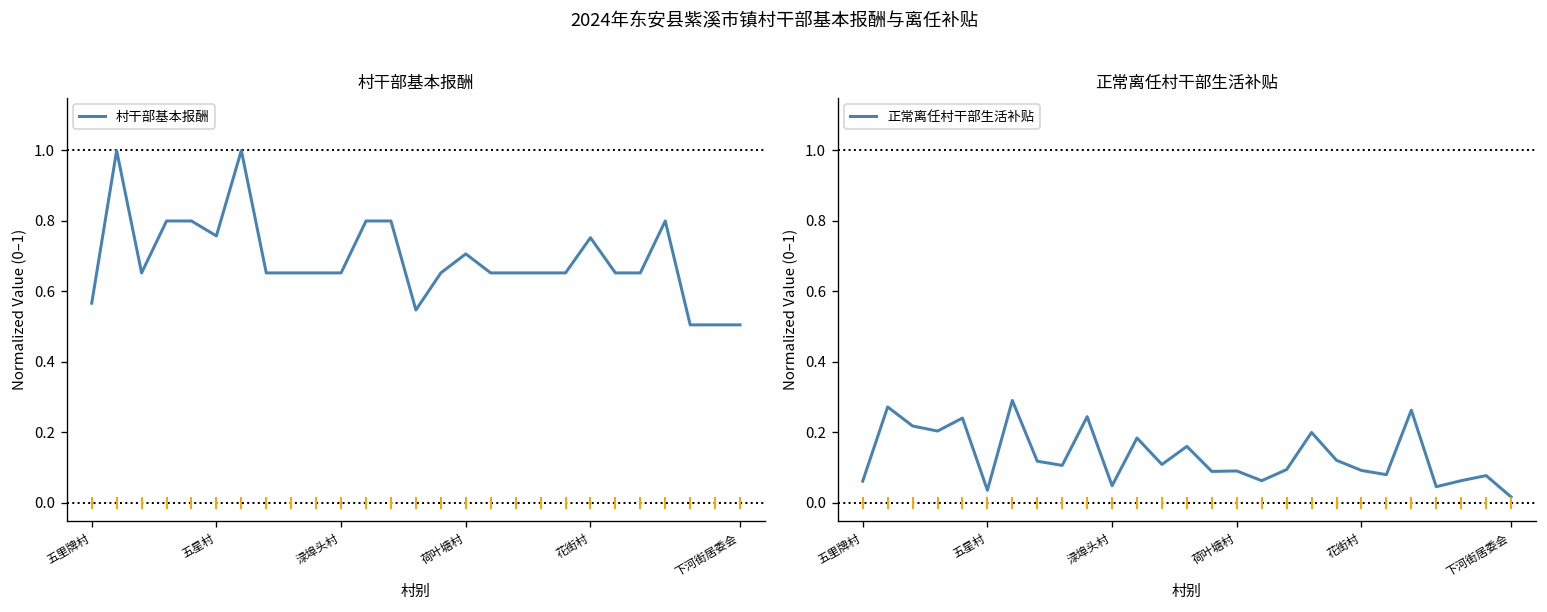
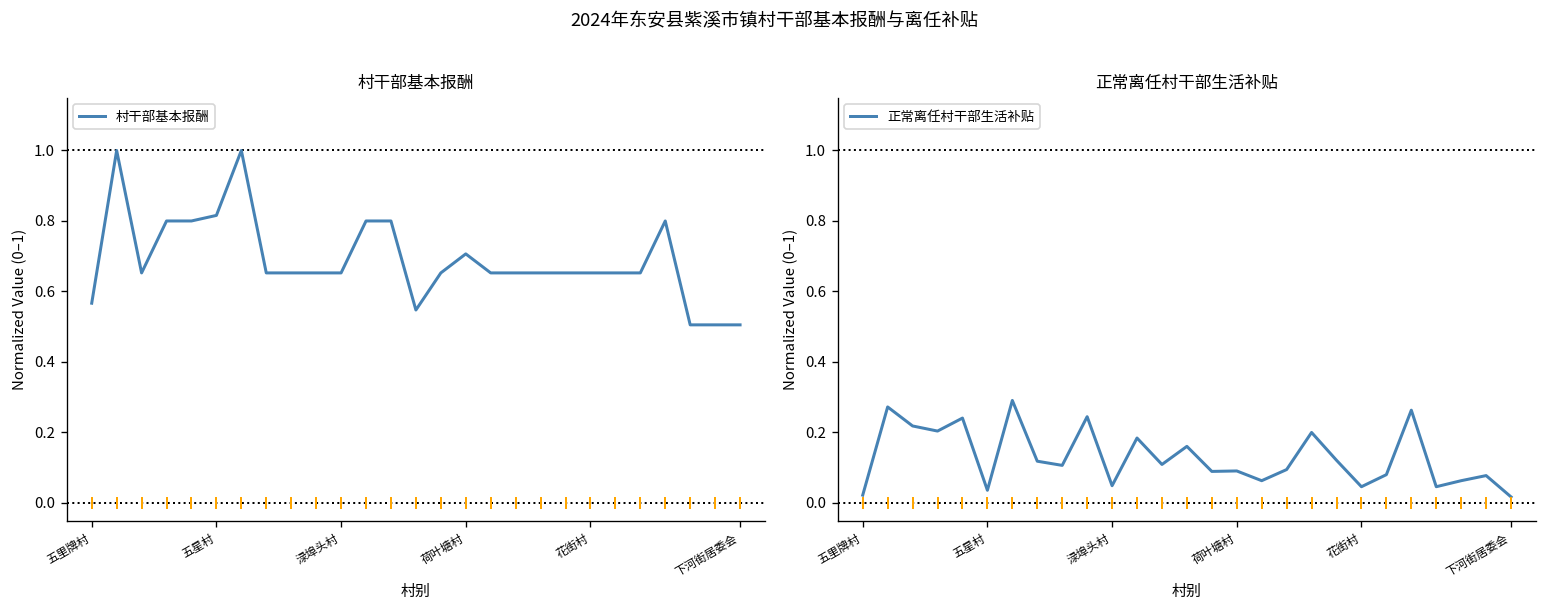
村干部基本报酬, 村干部基本报酬, 五星村: 0.76 -> 0.82
村干部基本报酬, 村干部基本报酬, 花街村: 0.75 -> 0.65
正常离任村干部生活补贴, 正常离任村干部生活补贴, 五里牌村: 0.06 -> 0.02
正常离任村干部生活补贴, 正常离任村干部生活补贴, 花街村: 0.09 -> 0.05
